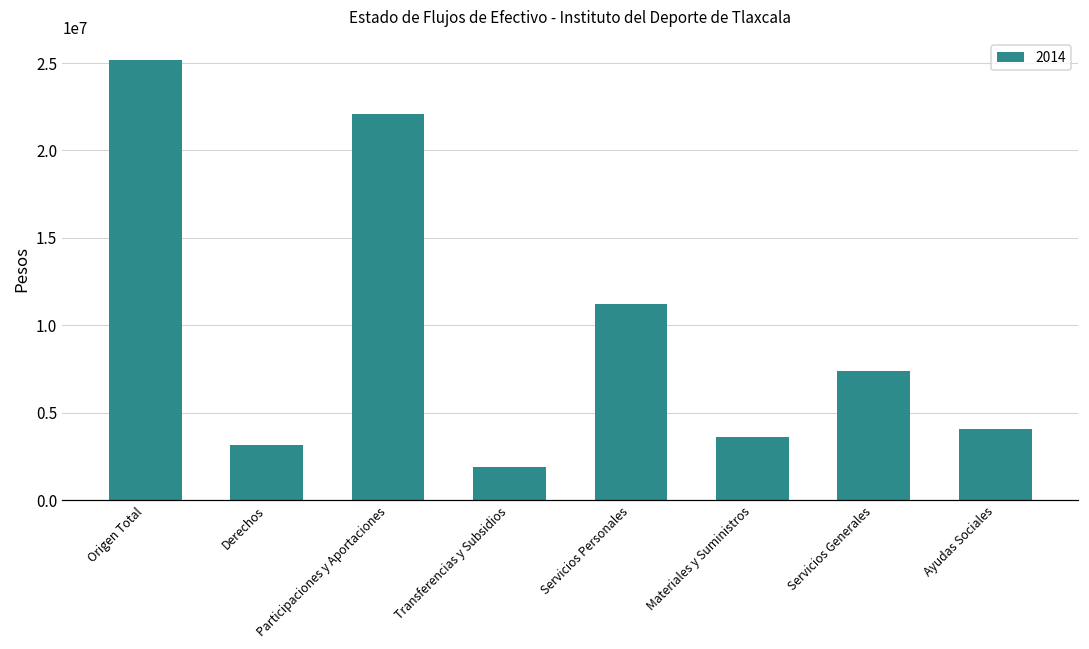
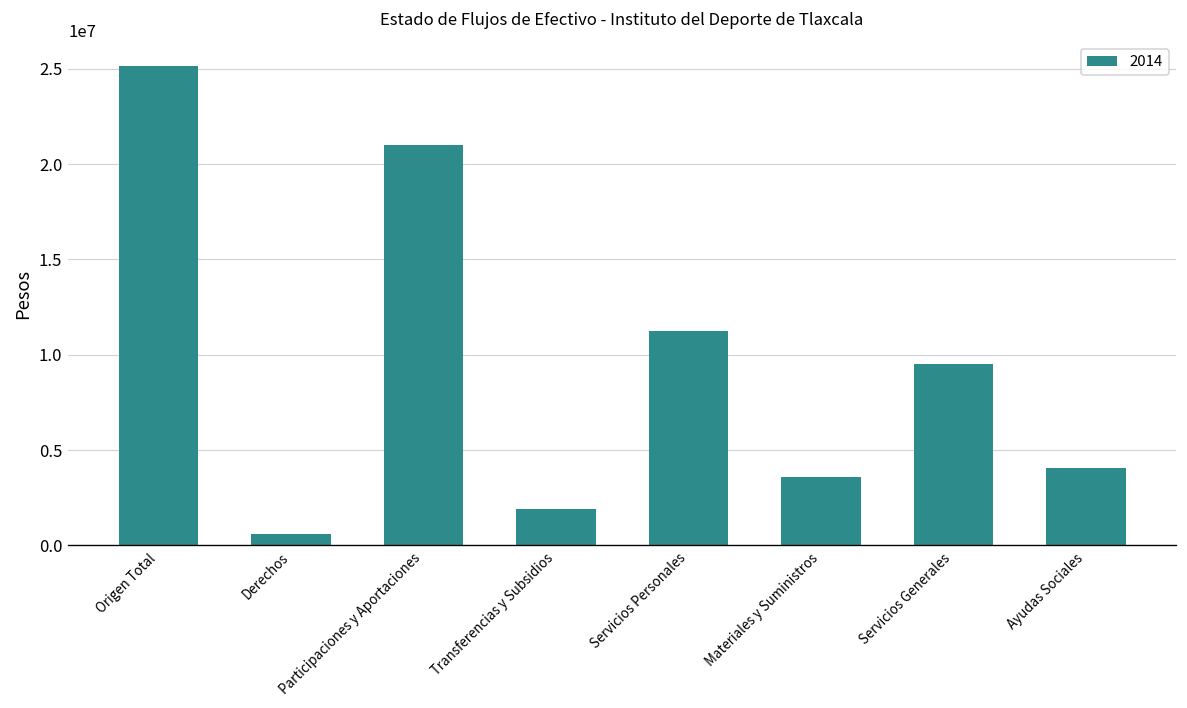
Derechos: 3100000 -> 600000
Participaciones y Aportaciones: 22100000 -> 21000000
Servicios Generales: 7400000 -> 9500000
